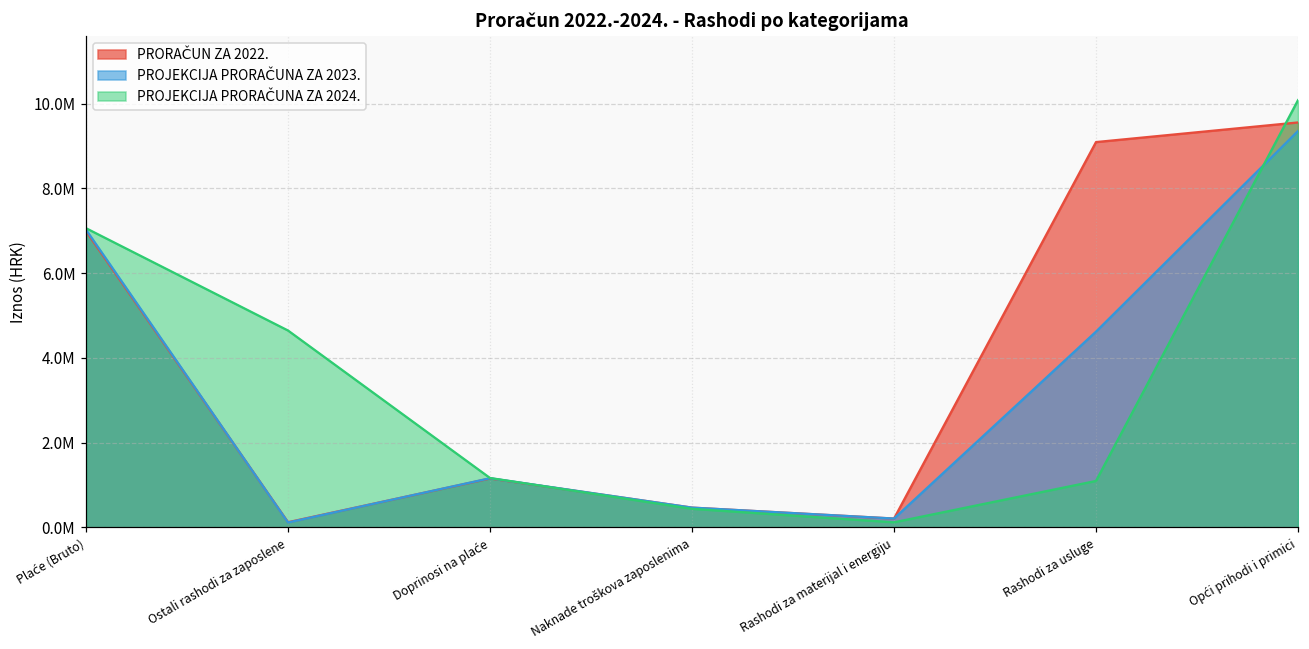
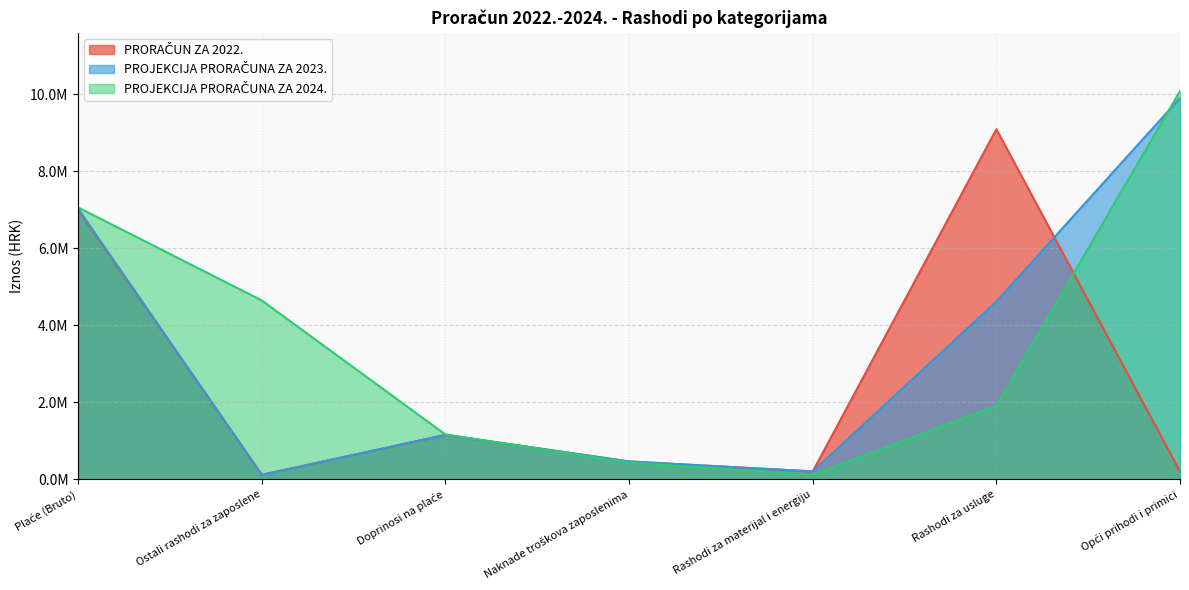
PROJEKCIJA PRORAČUNA ZA 2024., Rashodi za usluge: 1100000 -> 1900000
PRORAČUN ZA 2022., Opći prihodi i primici: 9600000 -> 200000
PROJEKCIJA PRORAČUNA ZA 2023., Opći prihodi i primici: 9400000 -> 9900000
